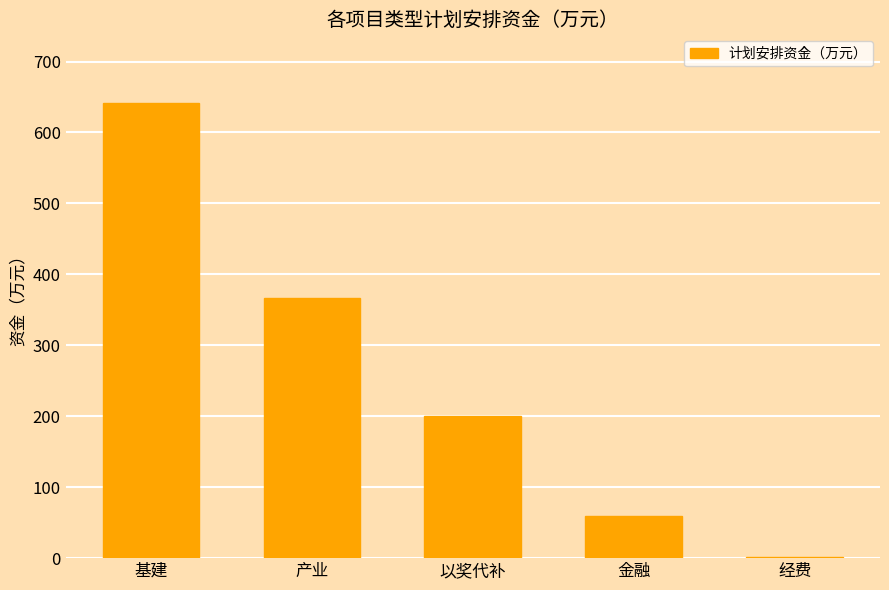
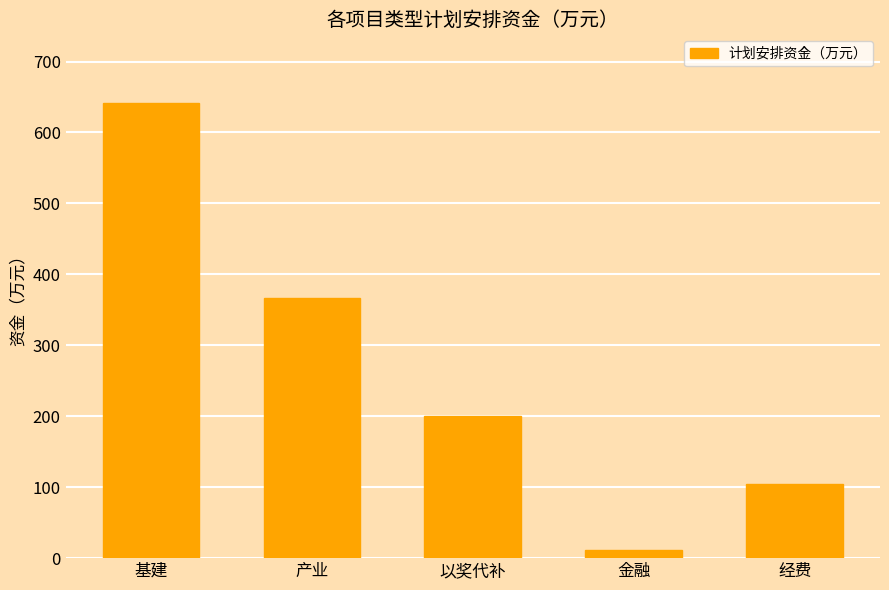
金融: 60 -> 10
经费: 0 -> 100
